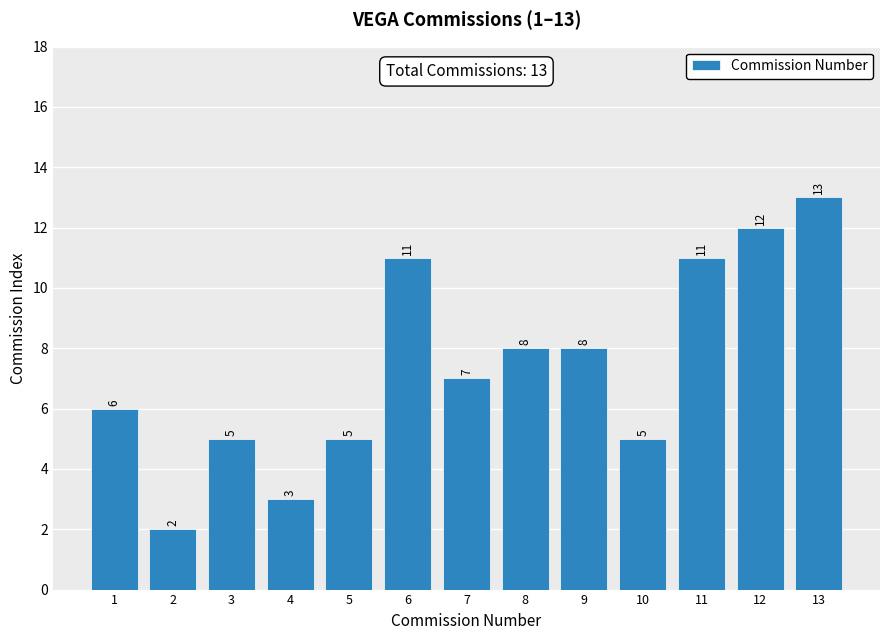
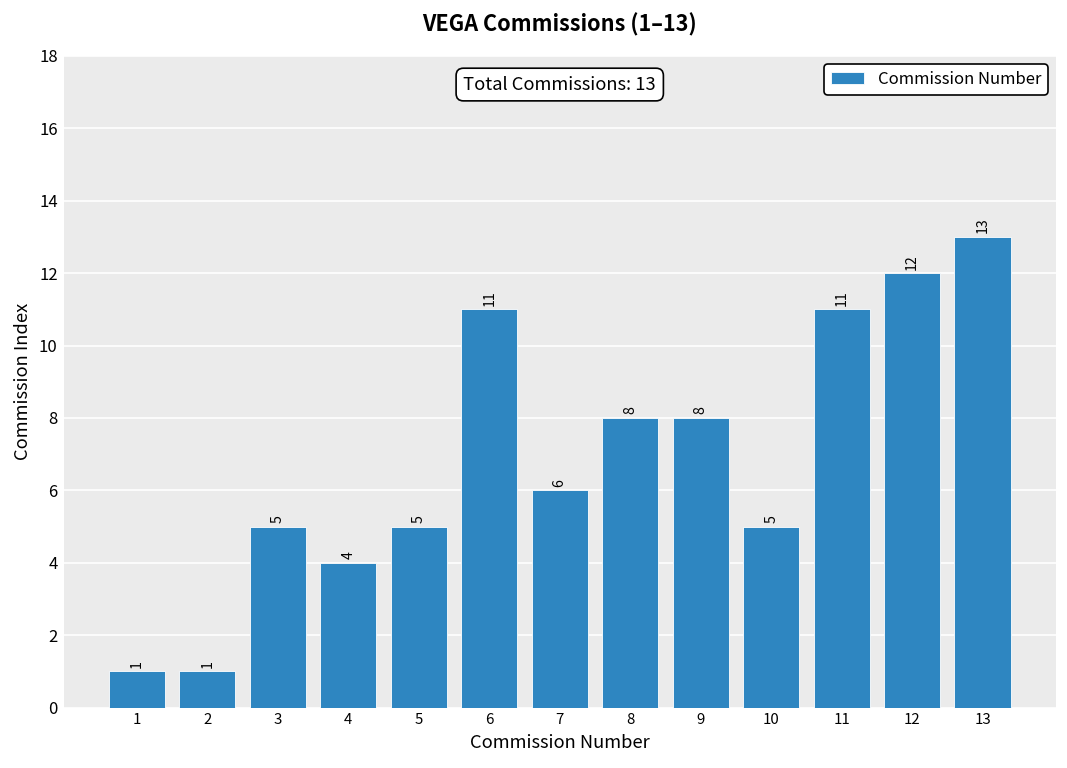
1: 6 -> 1
2: 2 -> 1
4: 3 -> 4
7: 7 -> 6
